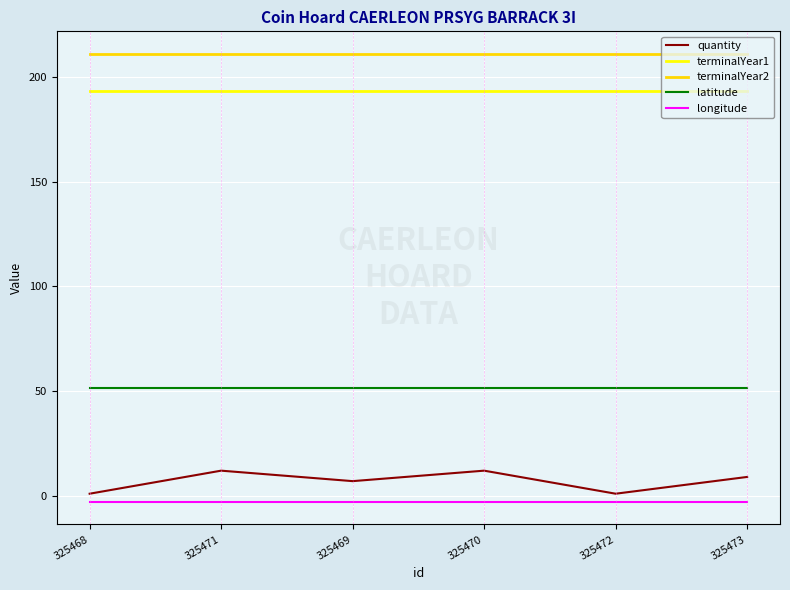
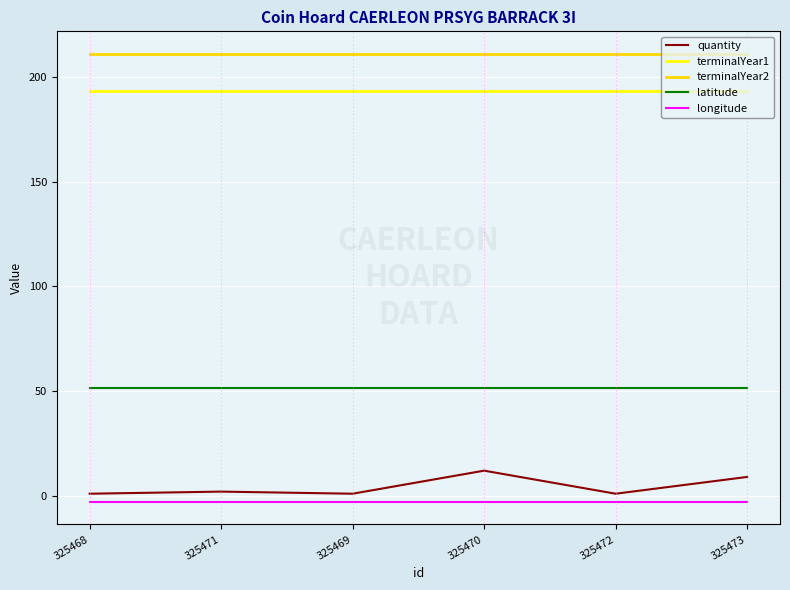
quantity, 325471: 12 -> 2
quantity, 325469: 7 -> 1
